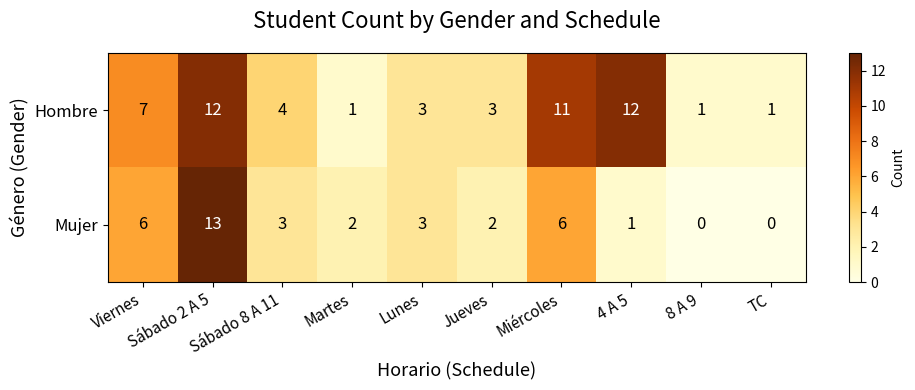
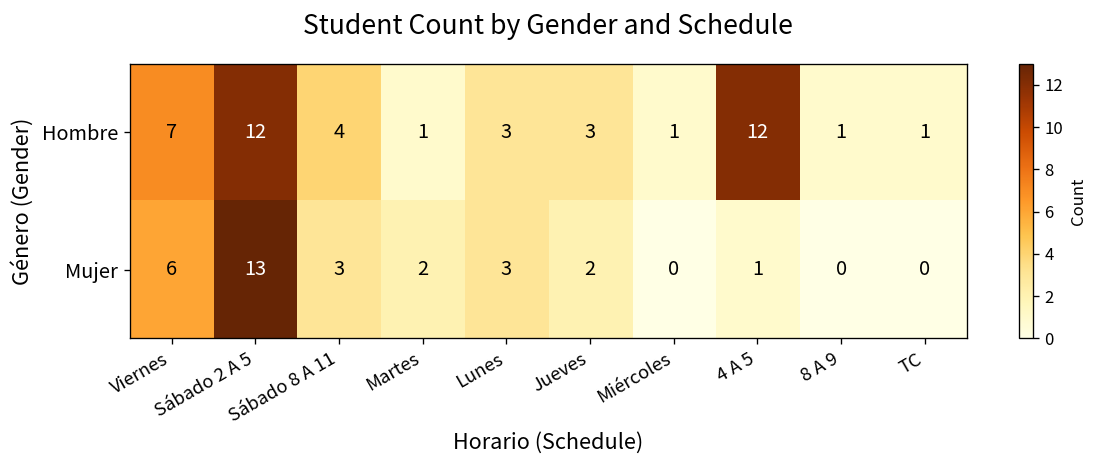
Hombre, Miércoles: 11 -> 1
Mujer, Miércoles: 6 -> 0
